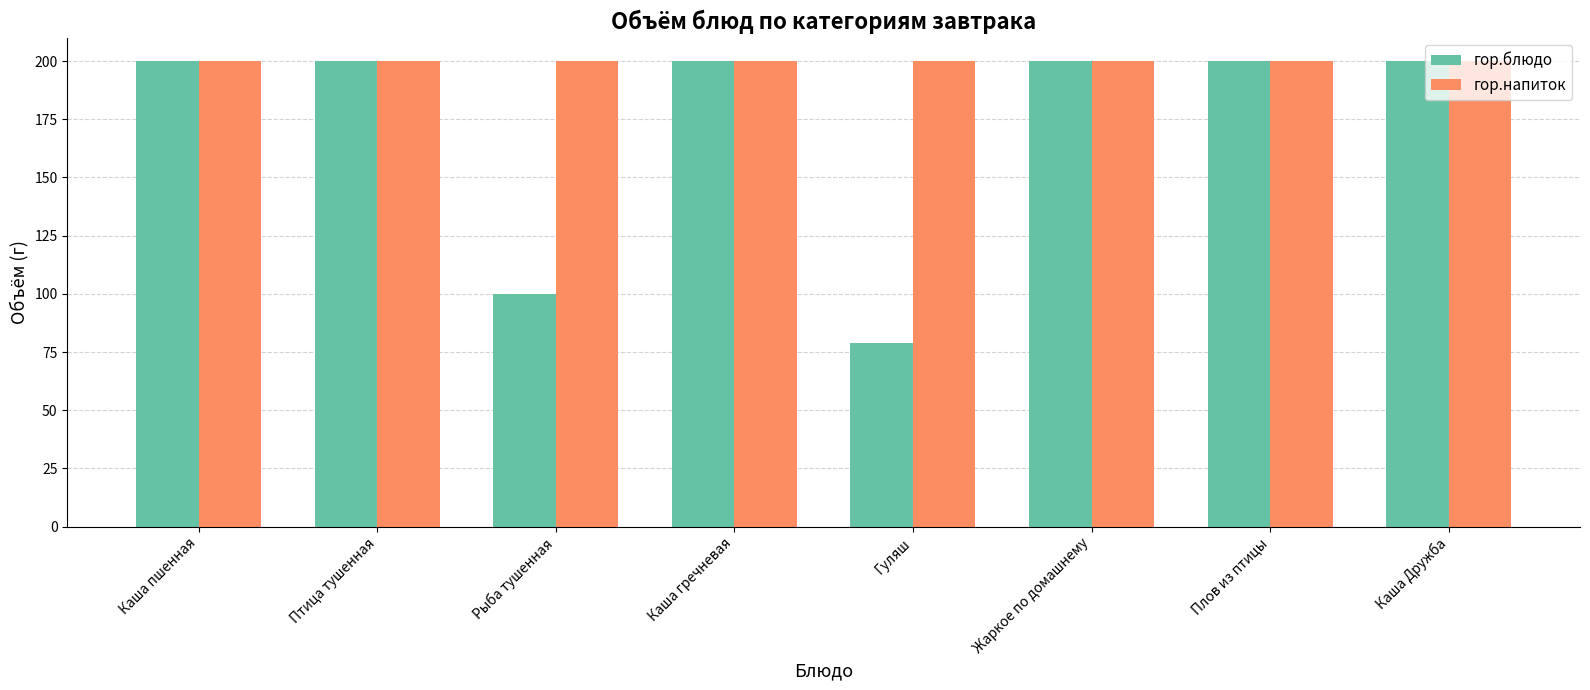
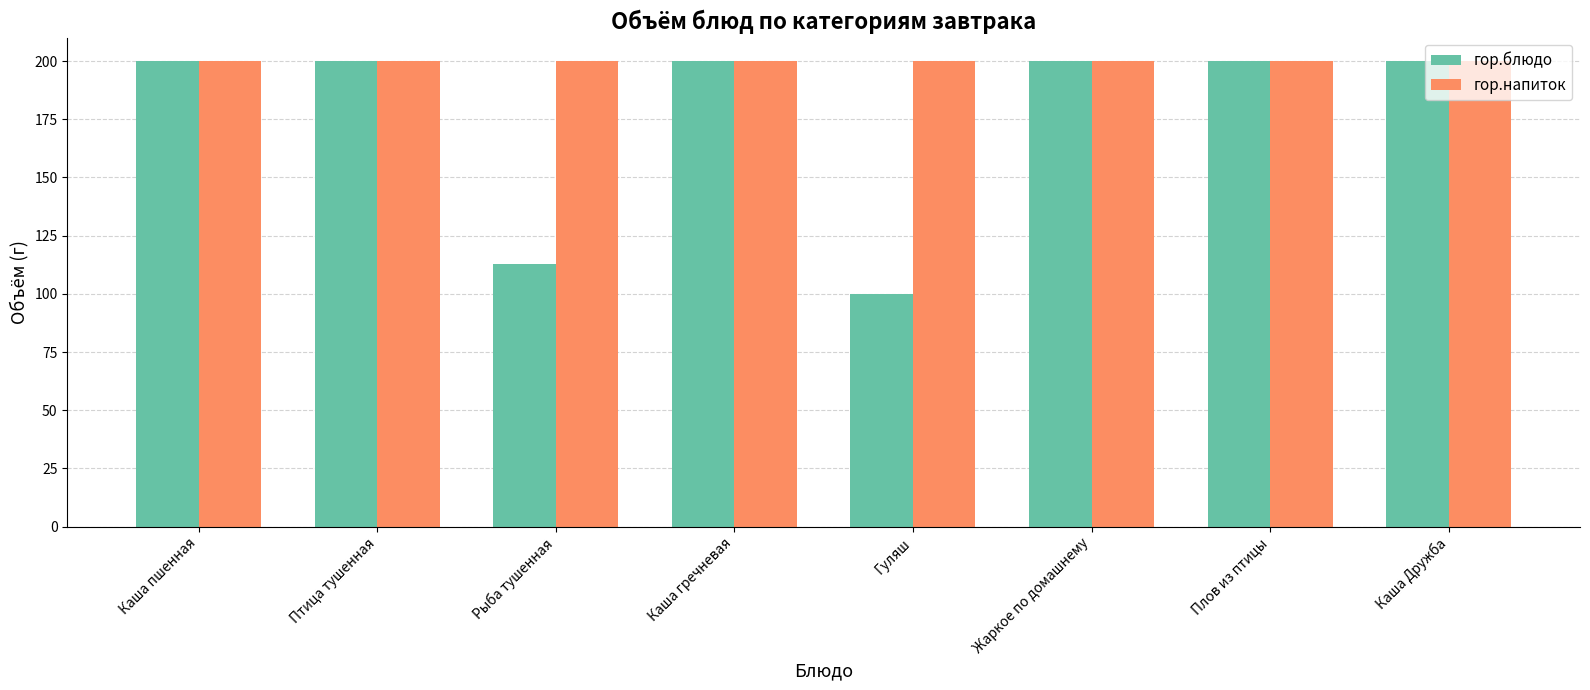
гор.блюдо, Рыба тушенная: 100 -> 113
гор.блюдо, Гуляш: 79 -> 100
